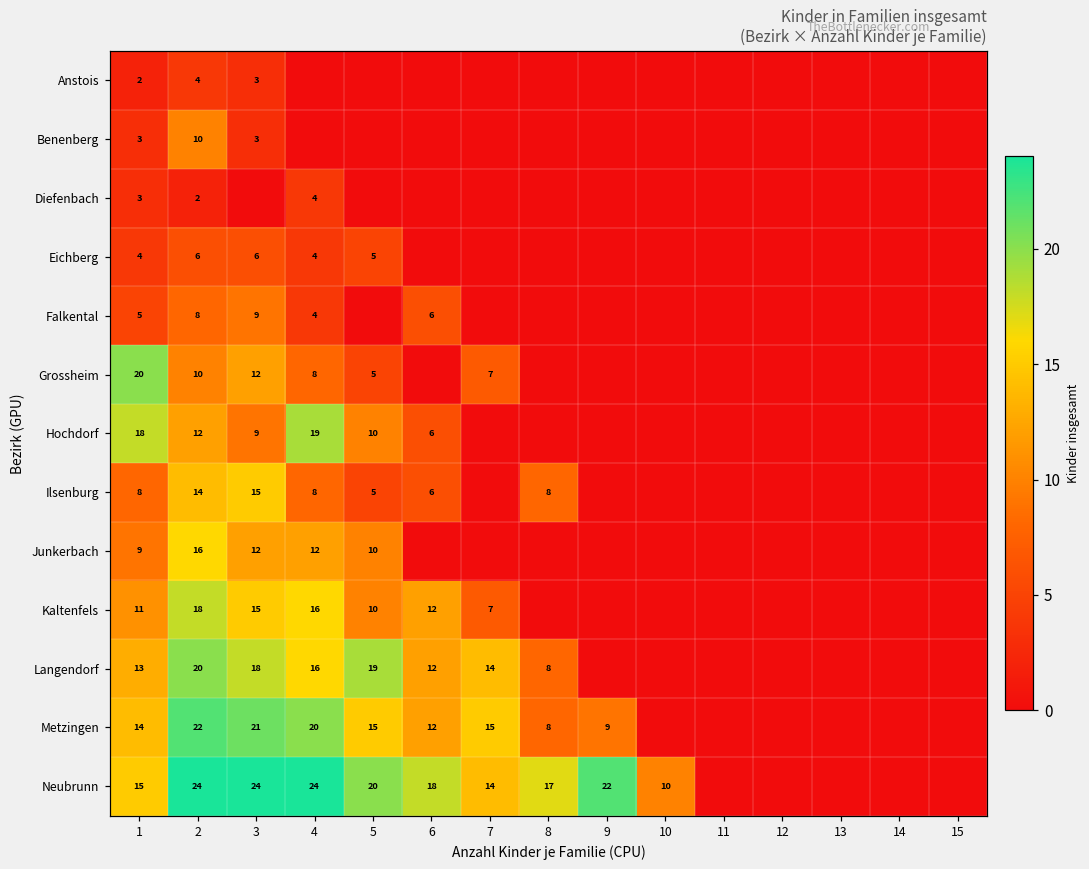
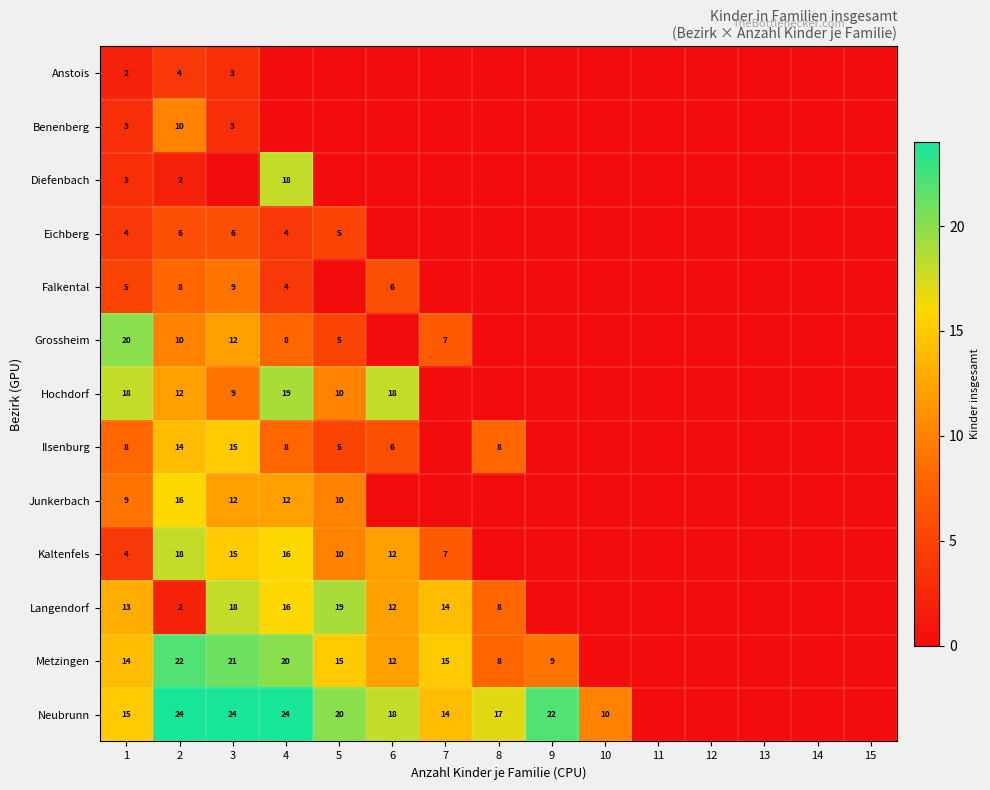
Diefenbach, 4: 4 -> 18
Hochdorf, 6: 6 -> 18
Kaltenfels, 1: 11 -> 4
Langendorf, 2: 20 -> 2
